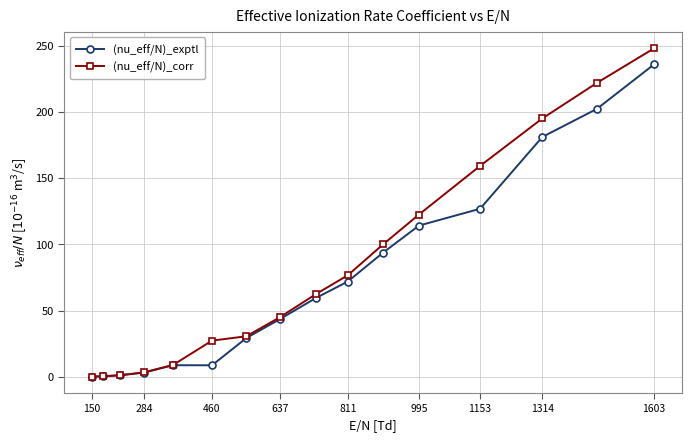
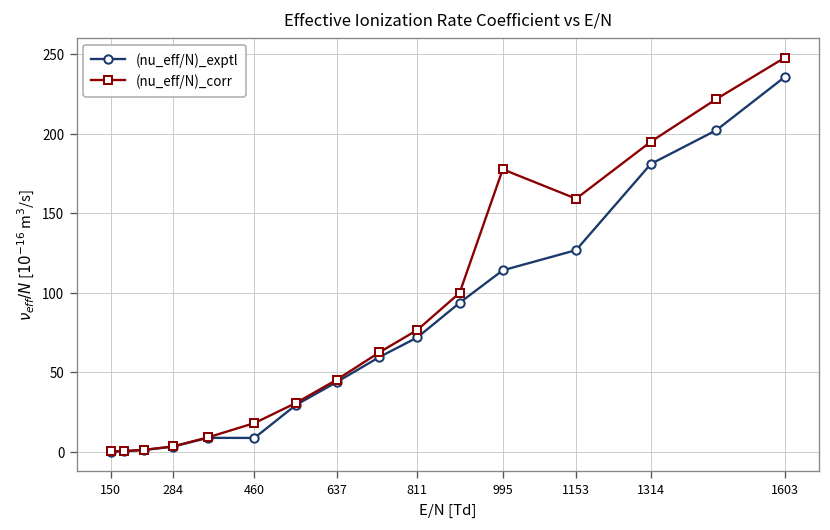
(nu_eff/N)_corr, 460: 27 -> 18
(nu_eff/N)_corr, 995: 122 -> 178
